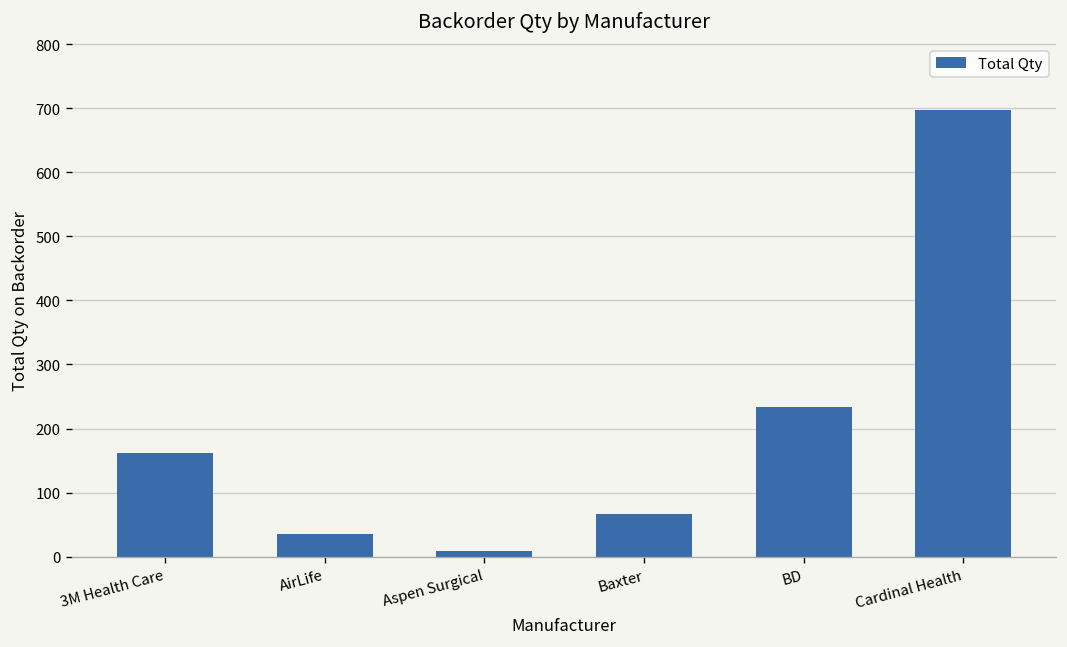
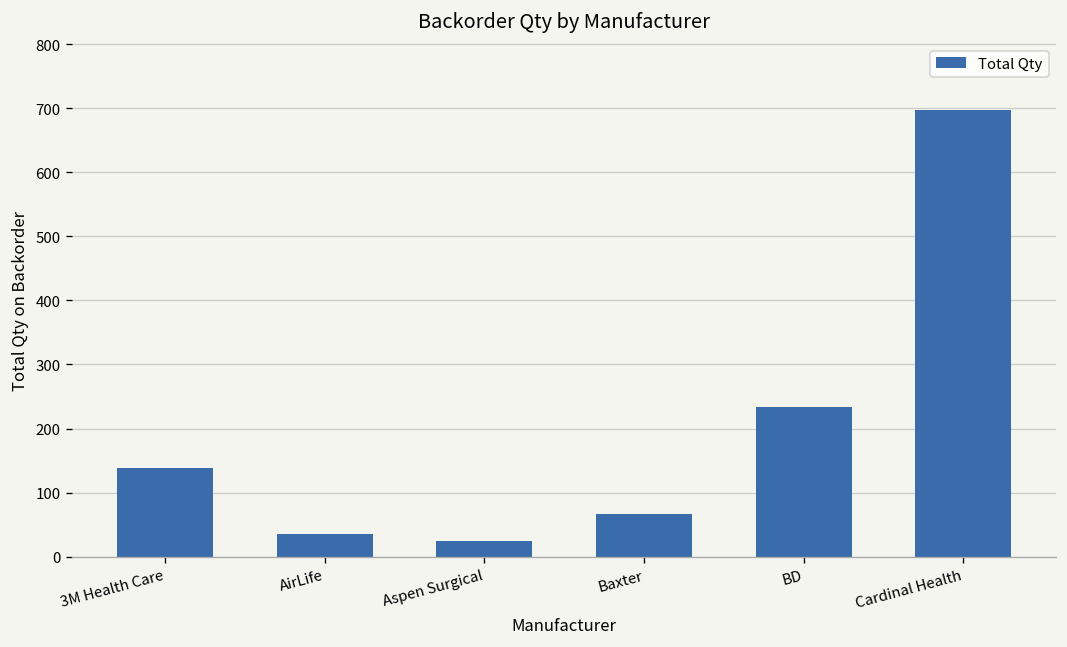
3M Health Care: 160 -> 140
Aspen Surgical: 10 -> 30
